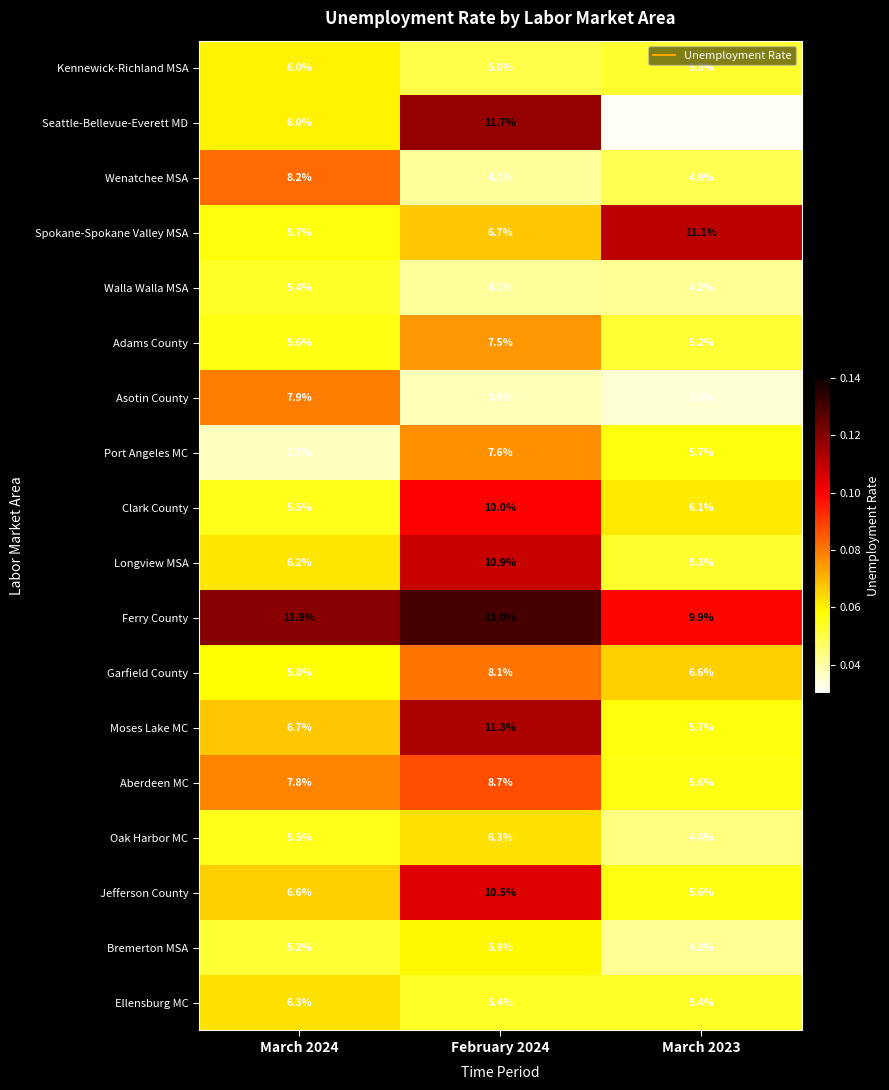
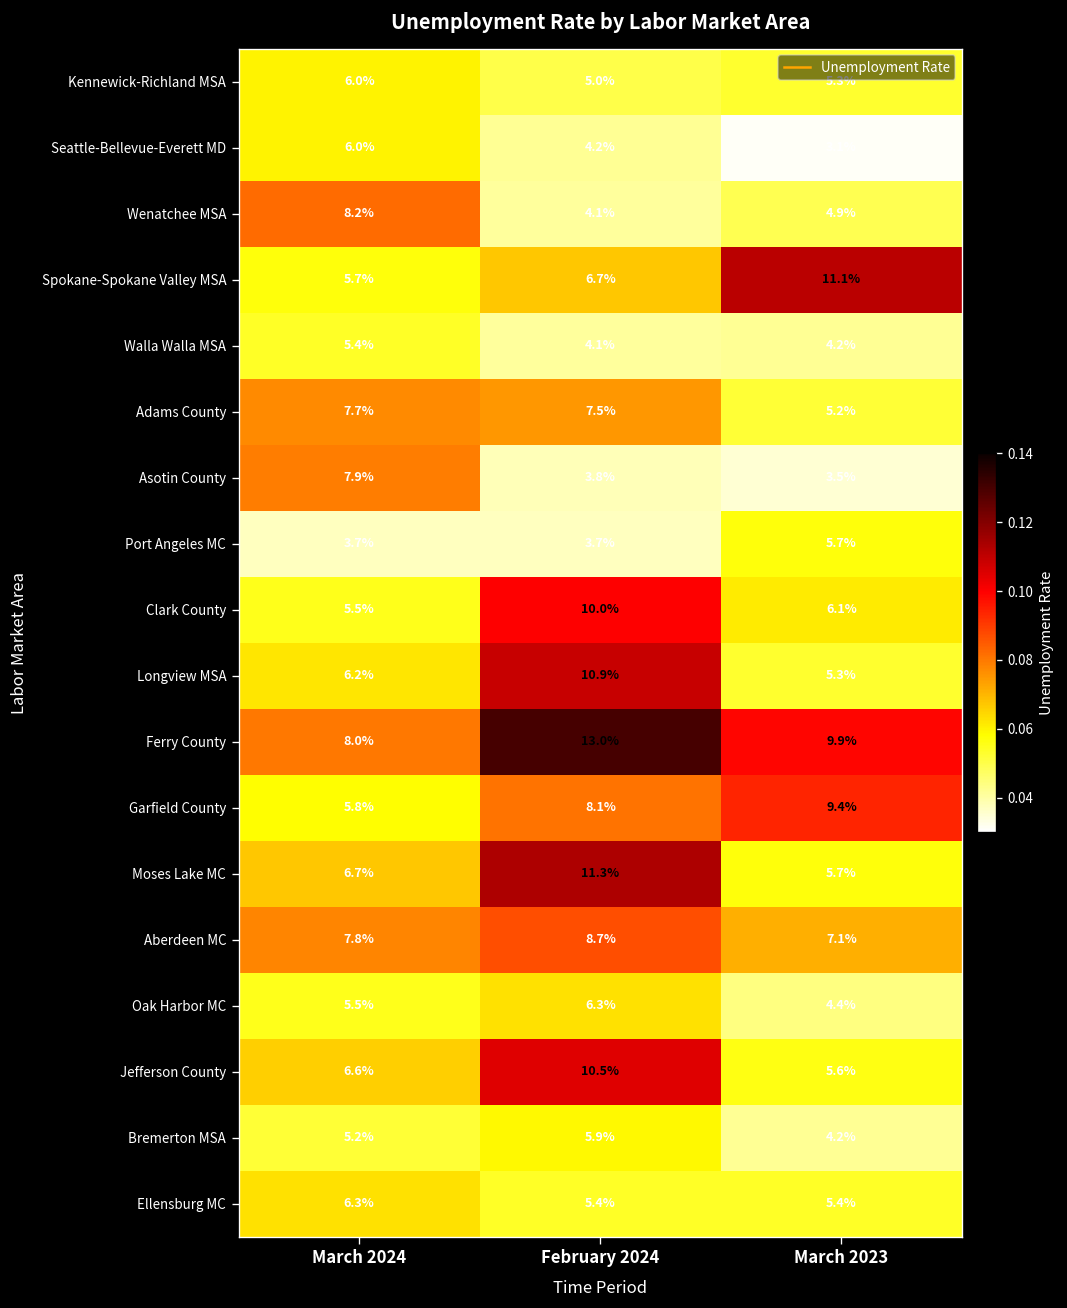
Seattle-Bellevue-Everett MD, February 2024: 11.7% -> 4.2%
Adams County, March 2024: 5.6% -> 7.7%
Port Angeles MC, February 2024: 7.6% -> 3.7%
Ferry County, March 2024: 11.9% -> 8.0%
Garfield County, March 2023: 6.6% -> 9.4%
Aberdeen MC, March 2023: 5.6% -> 7.1%
